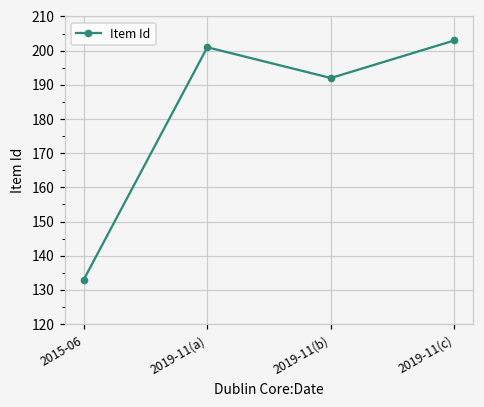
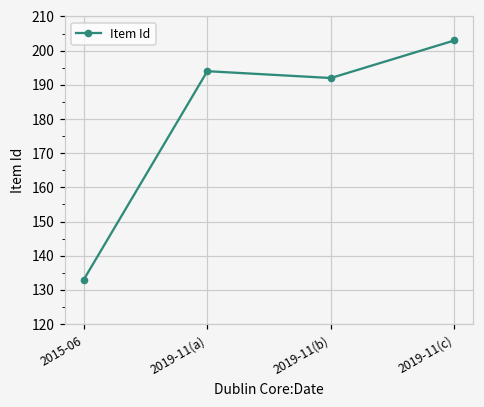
2019-11(a): 201 -> 194
